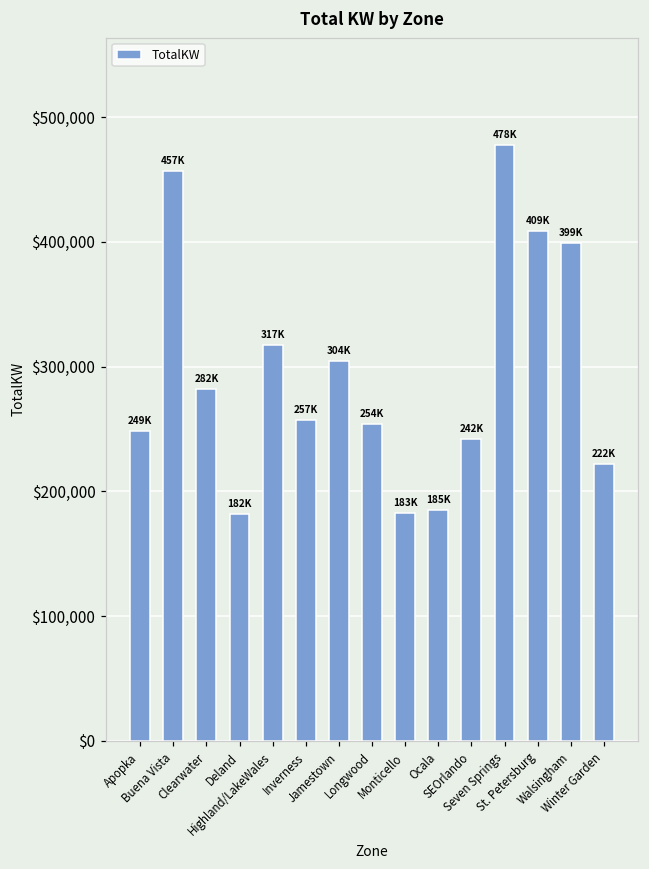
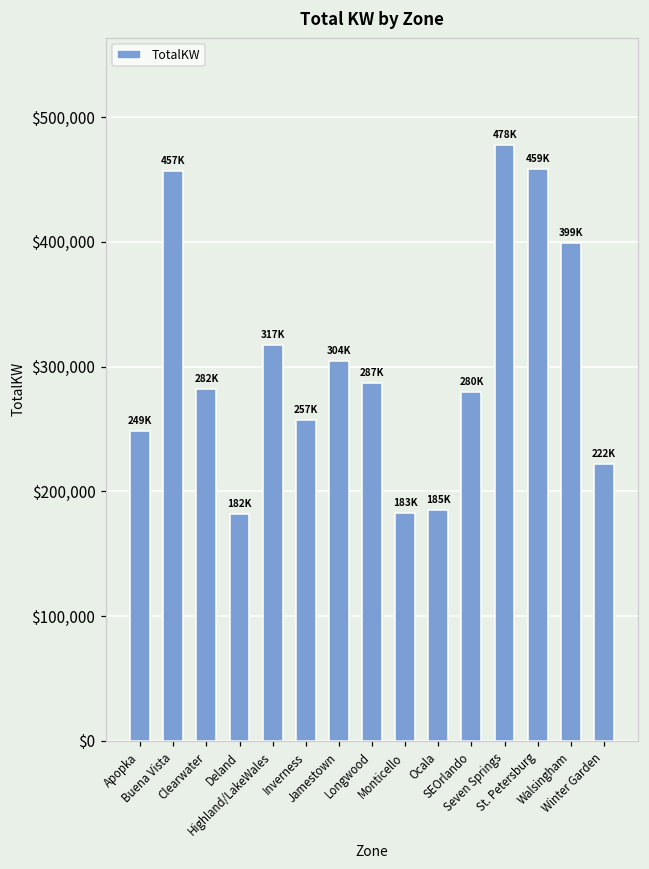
Longwood: 254K -> 287K
SEOrlando: 242K -> 280K
St. Petersburg: 409K -> 459K
